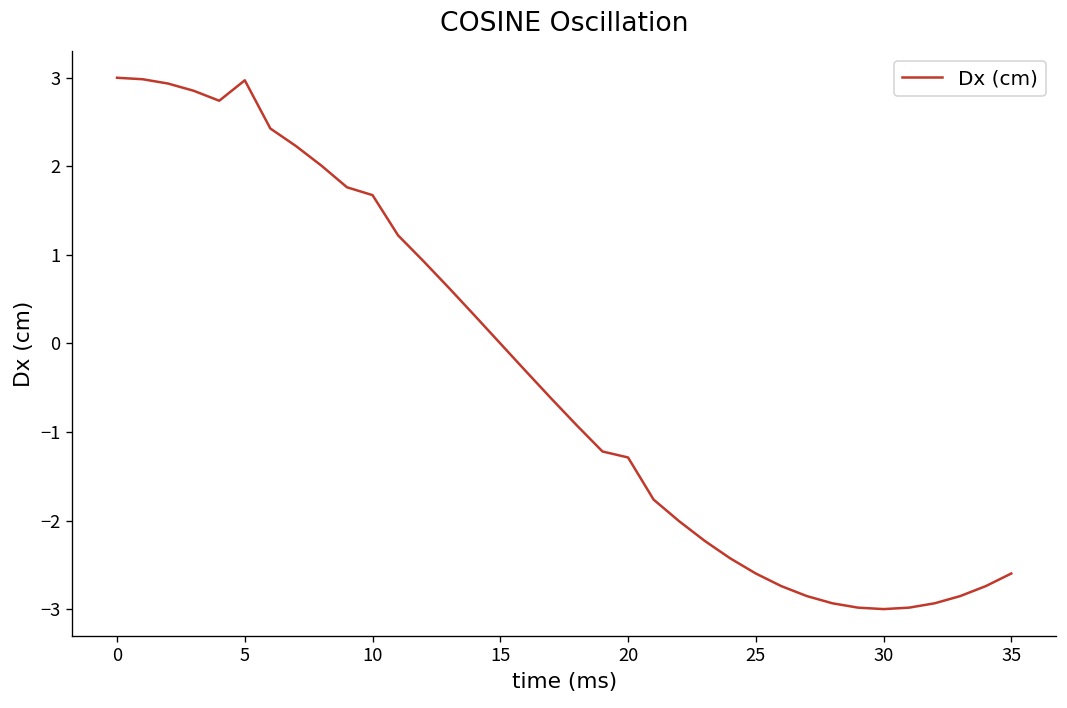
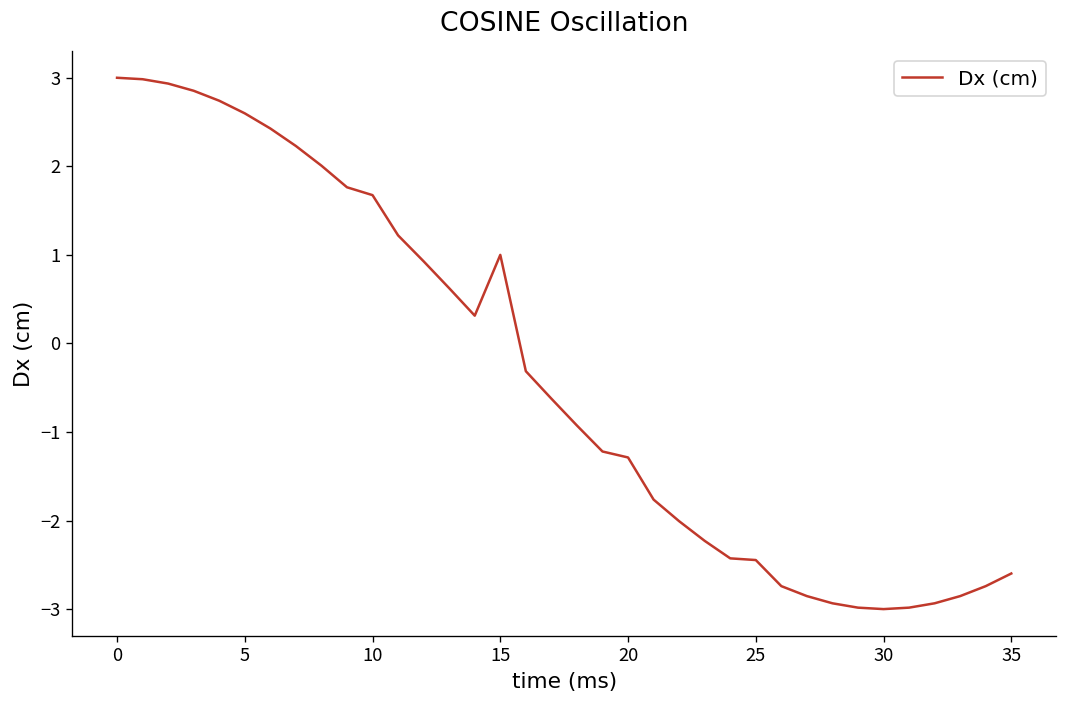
5: 3.0 -> 2.6
15: 0 -> 1
25: -2.6 -> -2.4
